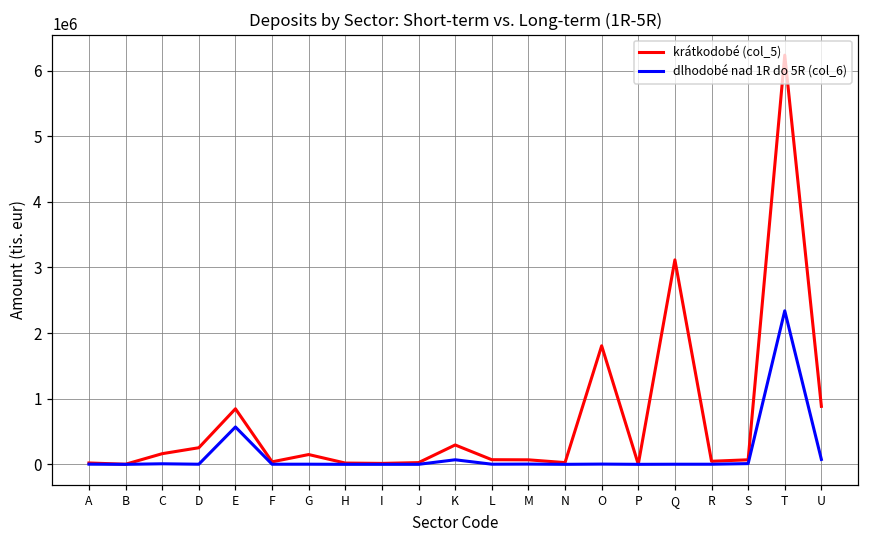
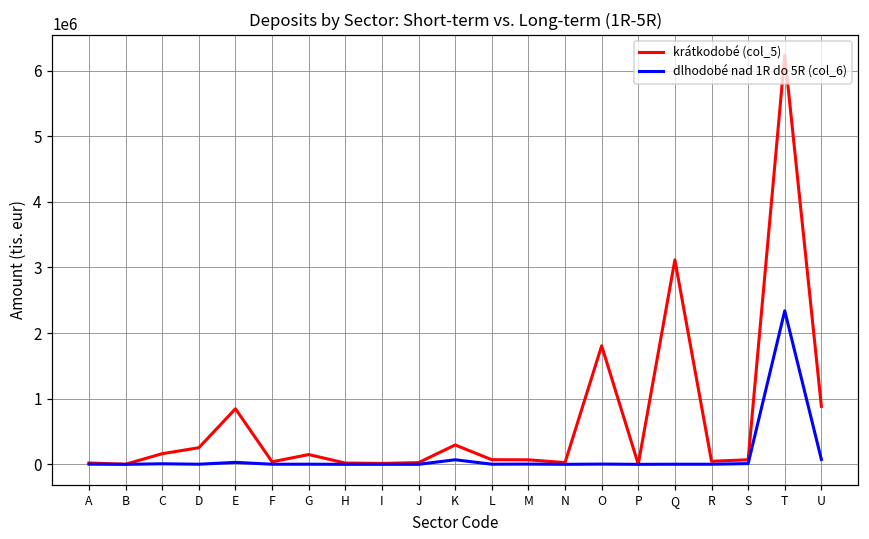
dlhodobé nad 1R do 5R (col_6), E: 600000 -> 0
